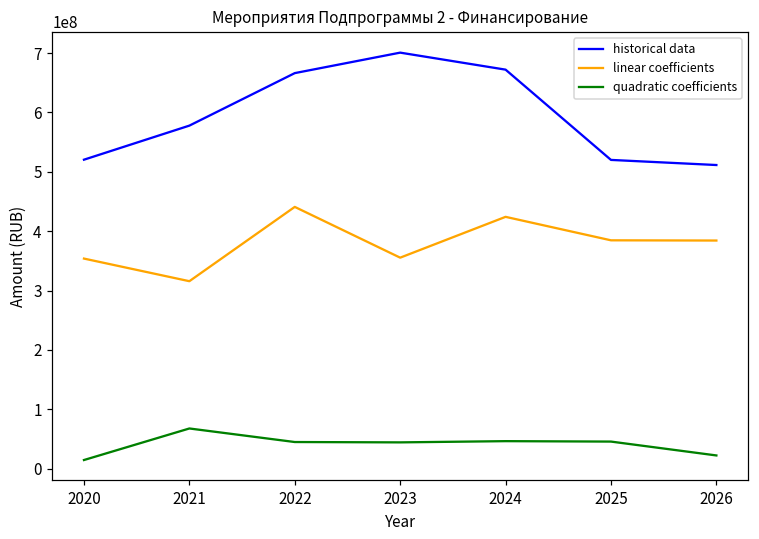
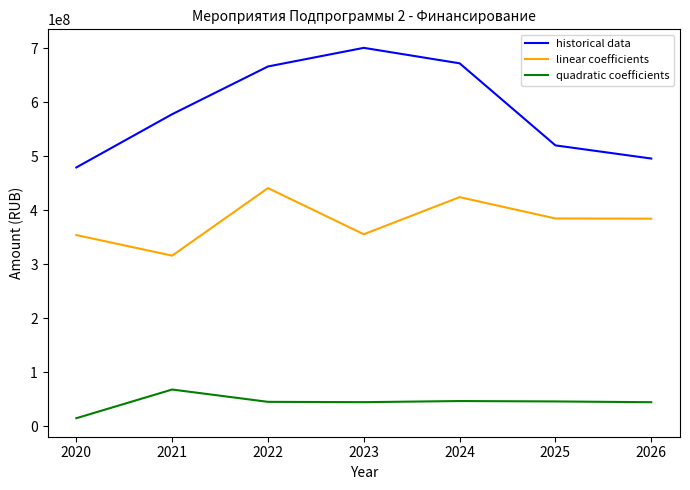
historical data, 2020: 520000000 -> 480000000
historical data, 2026: 510000000 -> 500000000
quadratic coefficients, 2026: 20000000 -> 40000000
